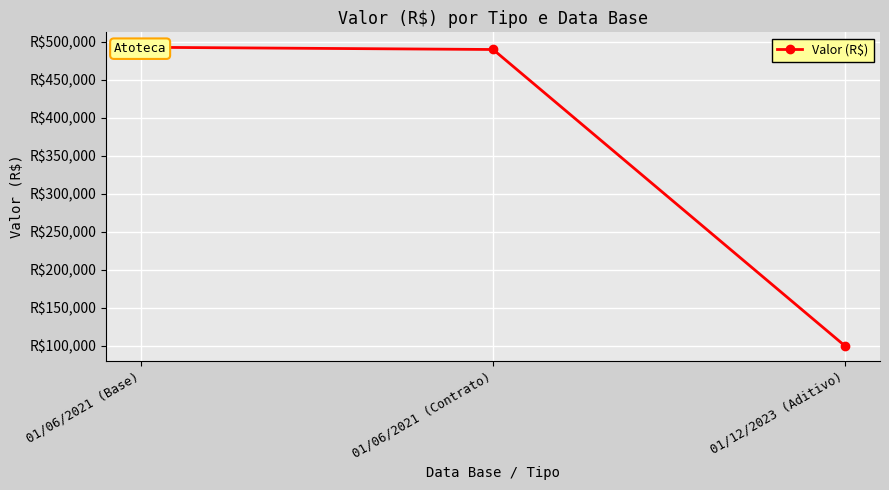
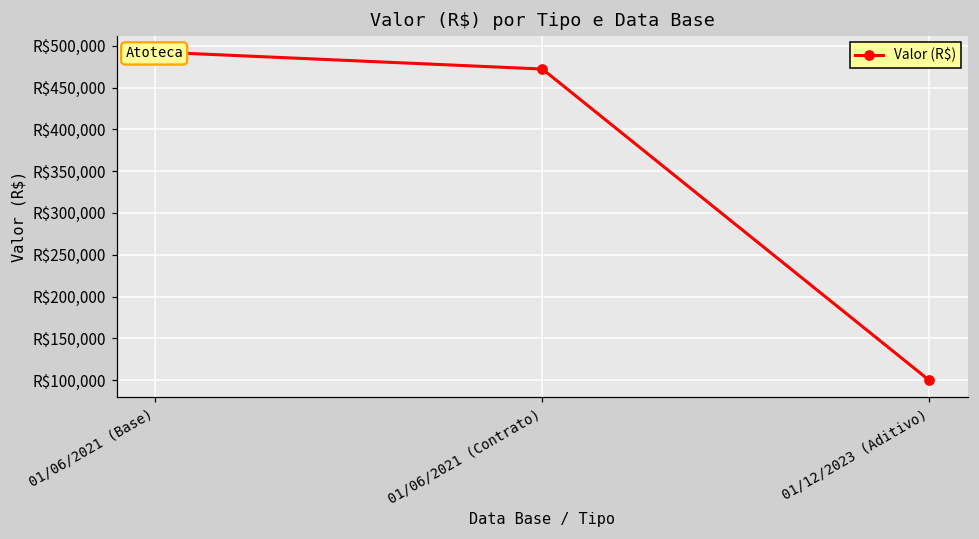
01/06/2021 (Contrato): R$490,000 -> R$470,000
